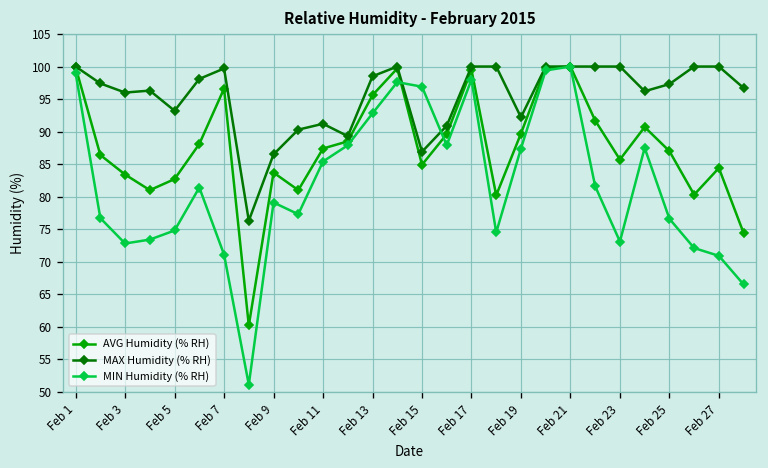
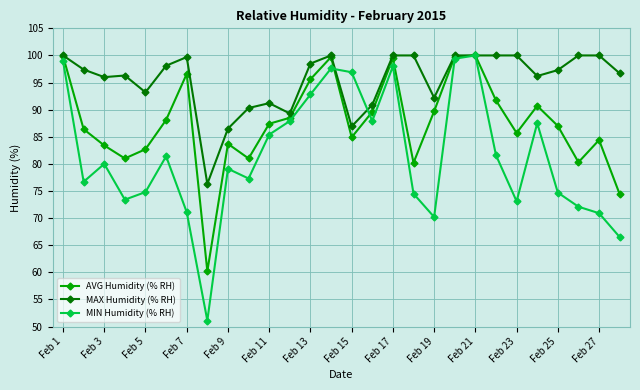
MIN Humidity (% RH), Feb 3: 73 -> 80
MIN Humidity (% RH), Feb 19: 87 -> 70
MIN Humidity (% RH), Feb 25: 77 -> 75
